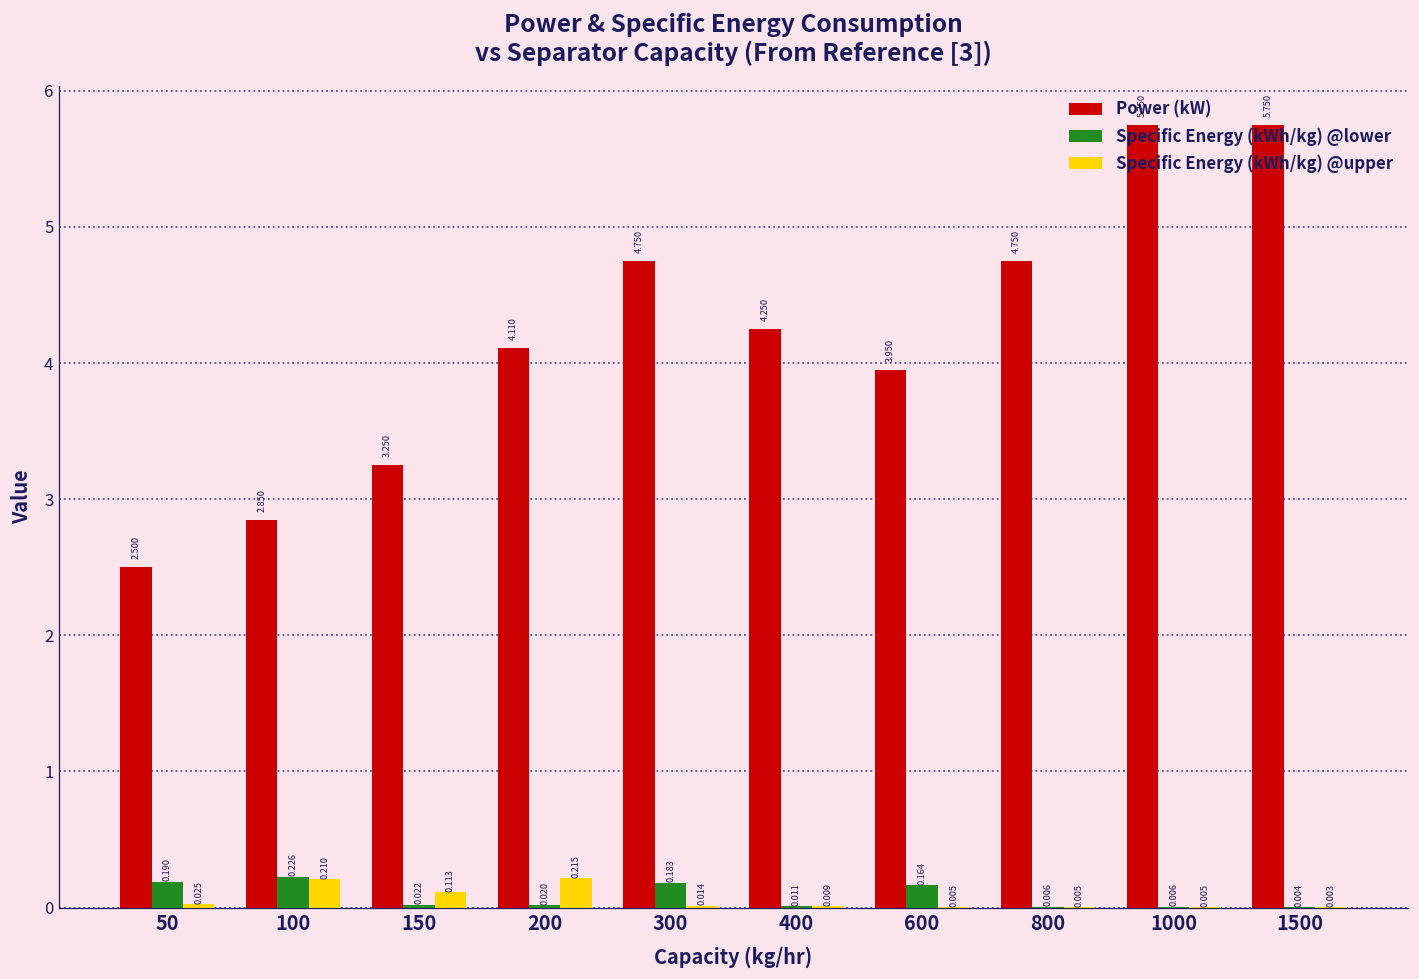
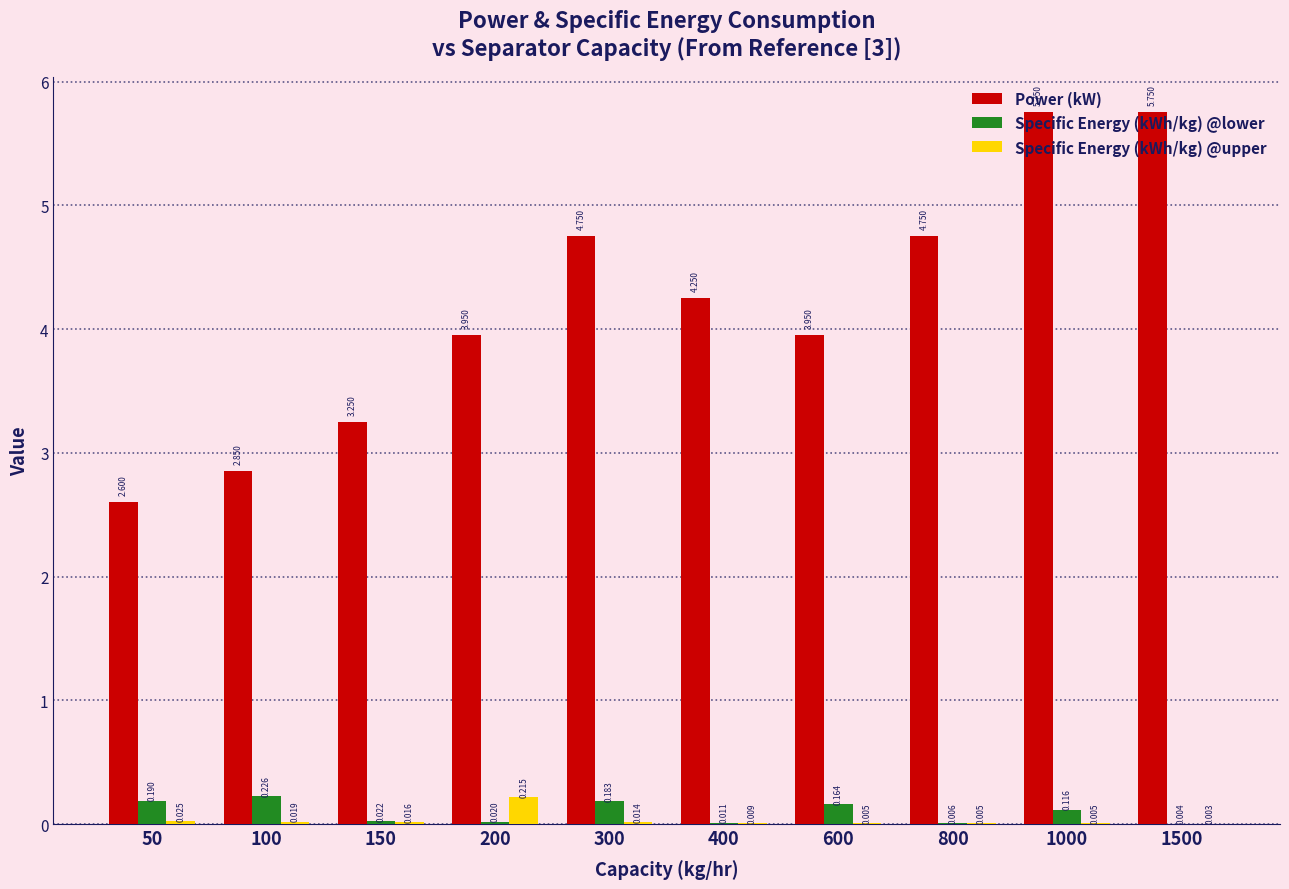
Power (kW), 50: 2.500 -> 2.600
Specific Energy (kWh/kg) @upper, 100: 0.210 -> 0.019
Specific Energy (kWh/kg) @upper, 150: 0.113 -> 0.016
Power (kW), 200: 4.110 -> 3.950
Specific Energy (kWh/kg) @lower, 1000: 0.006 -> 0.116
